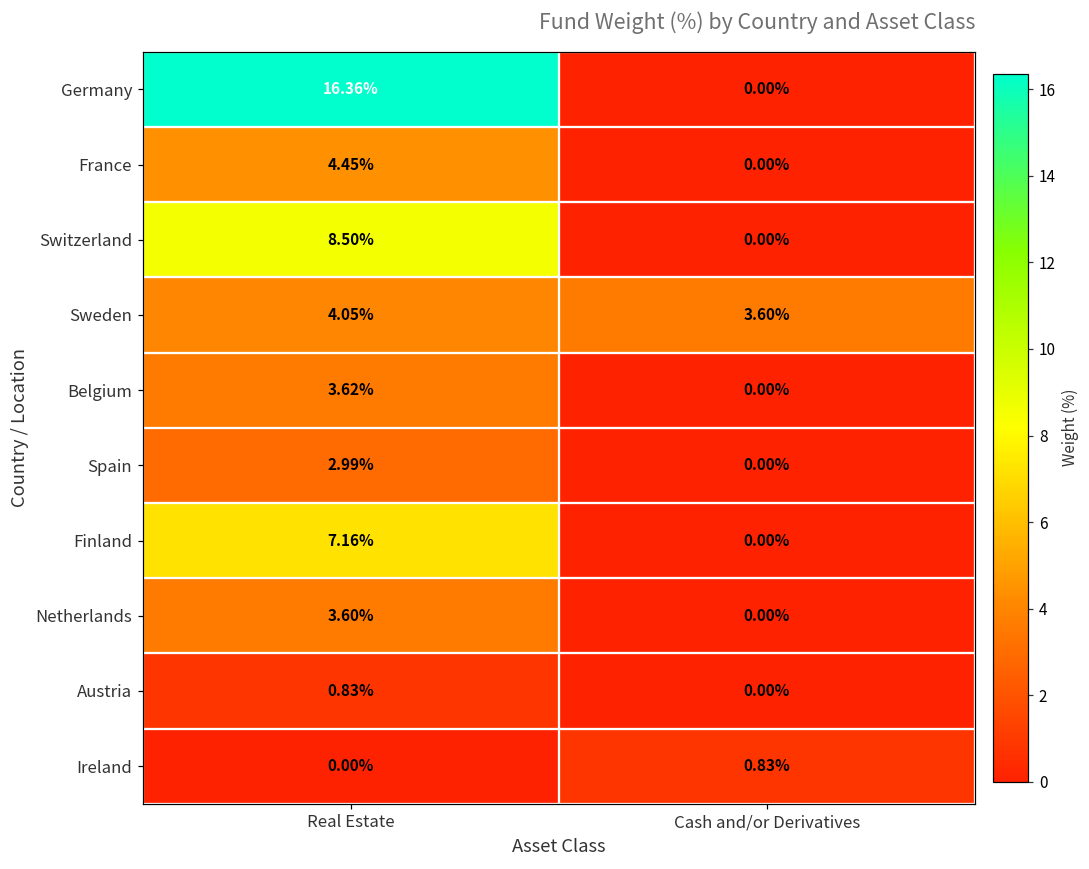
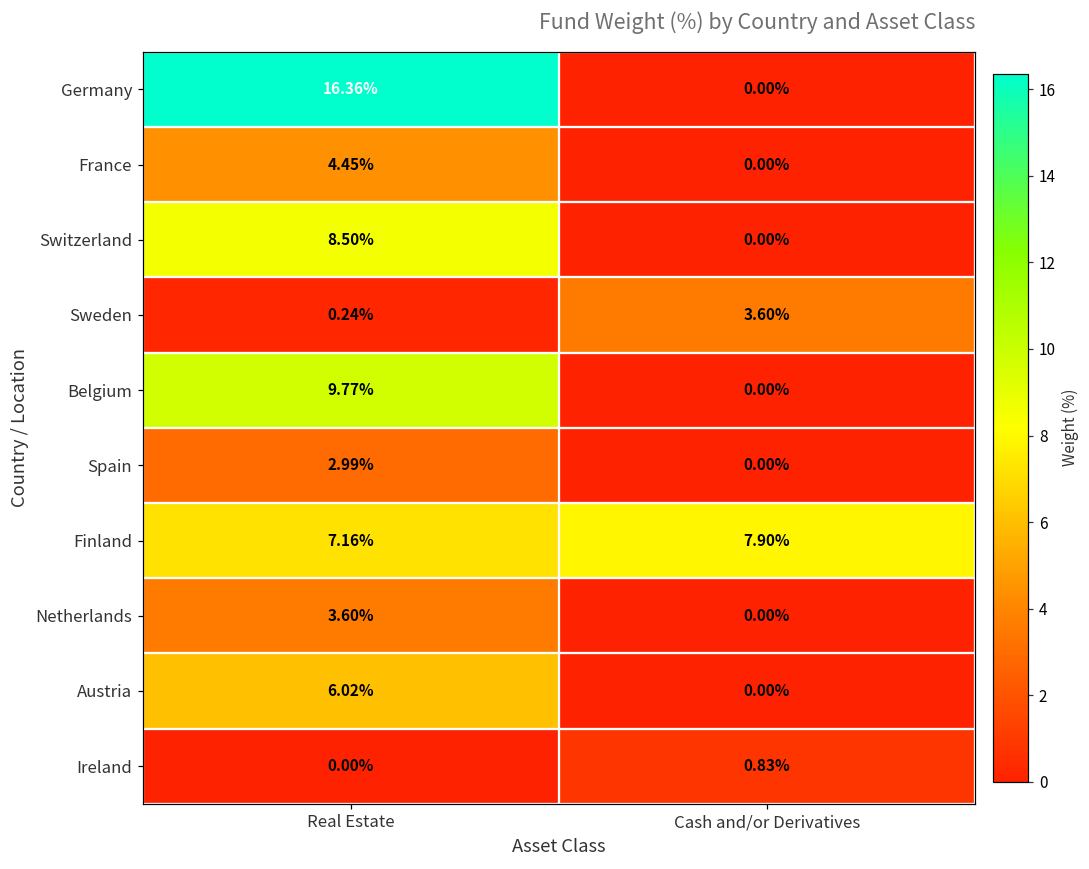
Sweden, Real Estate: 4.05% -> 0.24%
Belgium, Real Estate: 3.62% -> 9.77%
Finland, Cash and/or Derivatives: 0.00% -> 7.90%
Austria, Real Estate: 0.83% -> 6.02%
